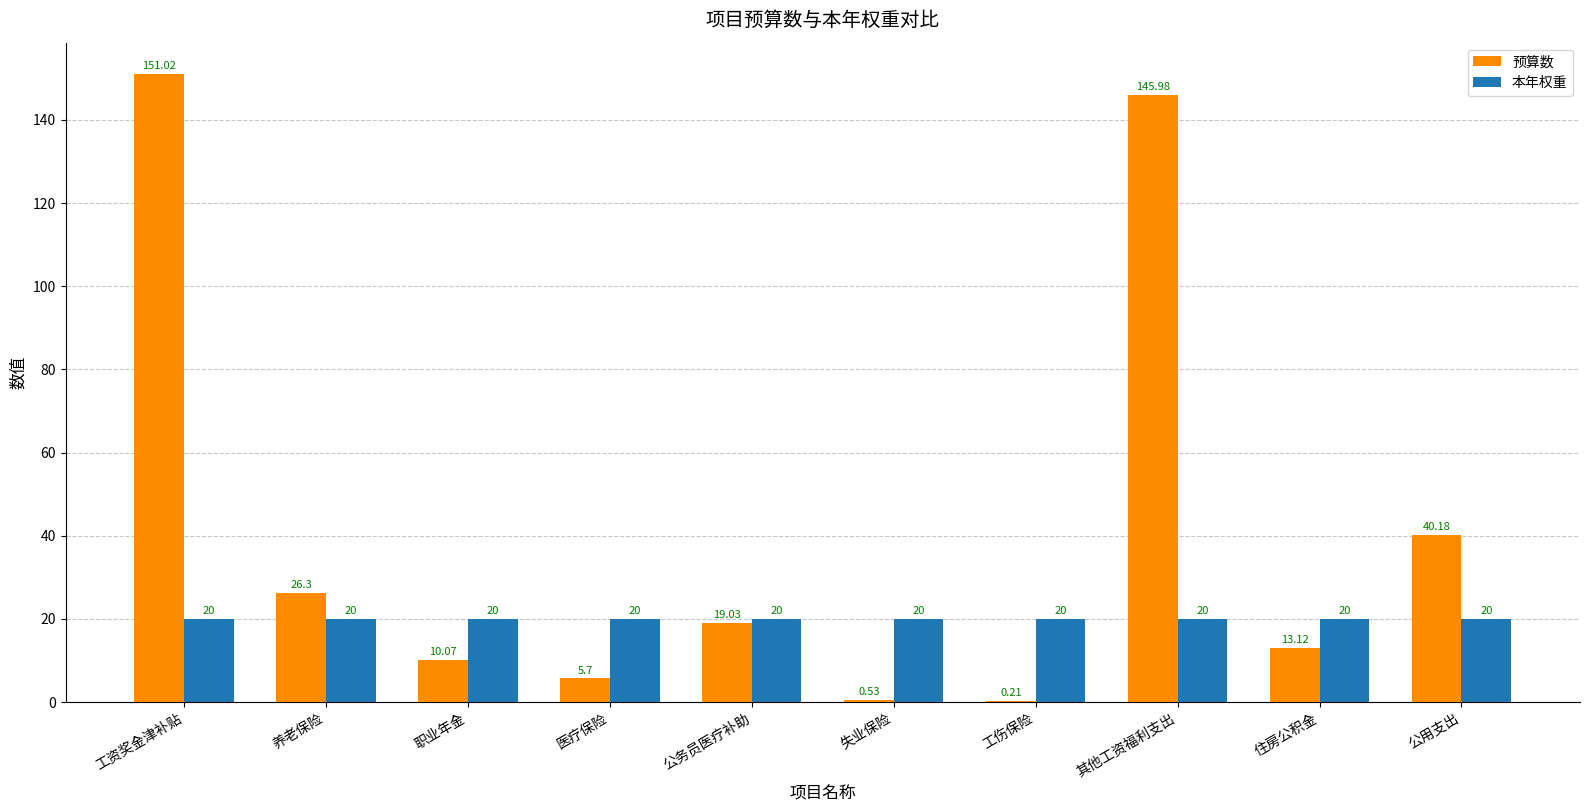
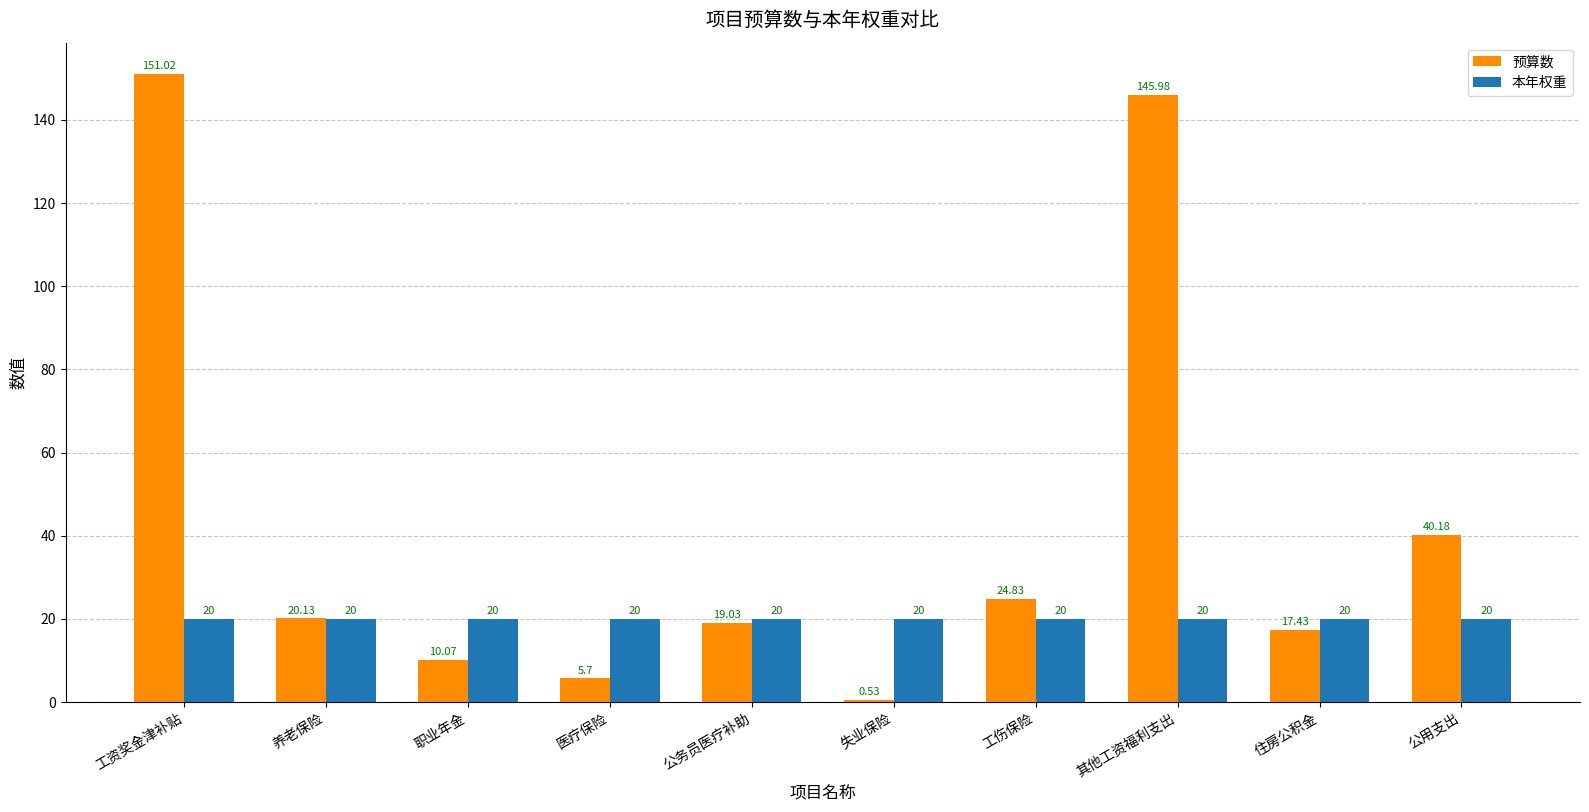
预算数, 养老保险: 26.3 -> 20.13
预算数, 工伤保险: 0.21 -> 24.83
预算数, 住房公积金: 13.12 -> 17.43
